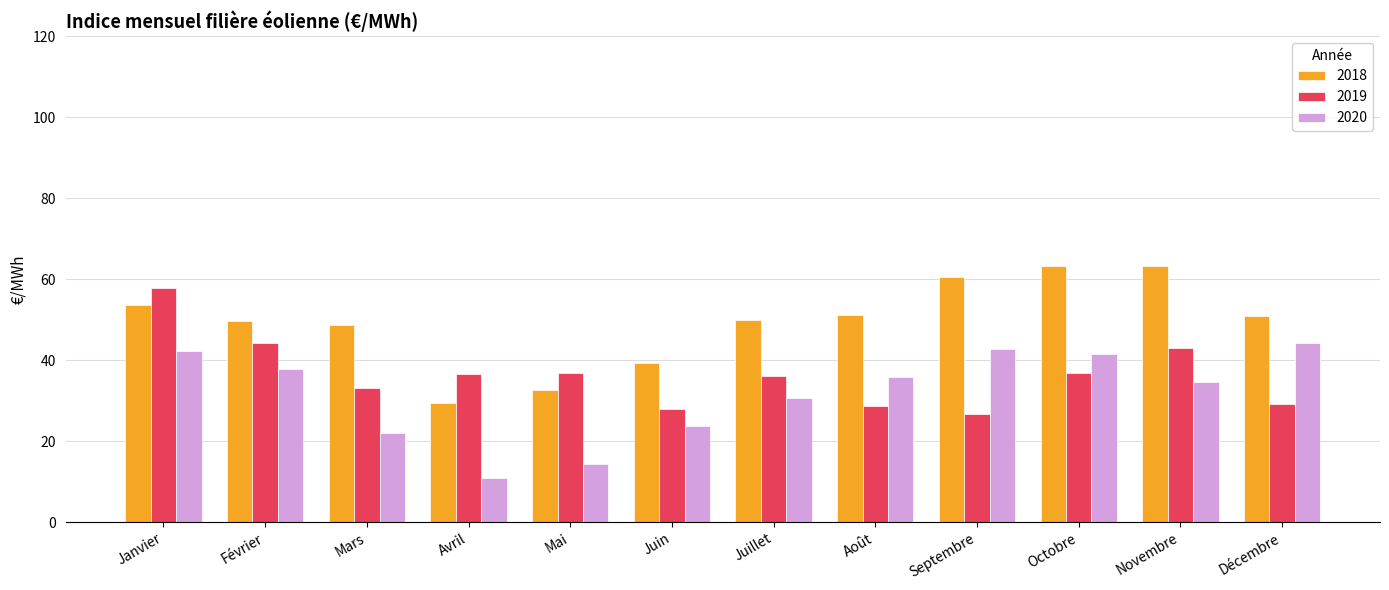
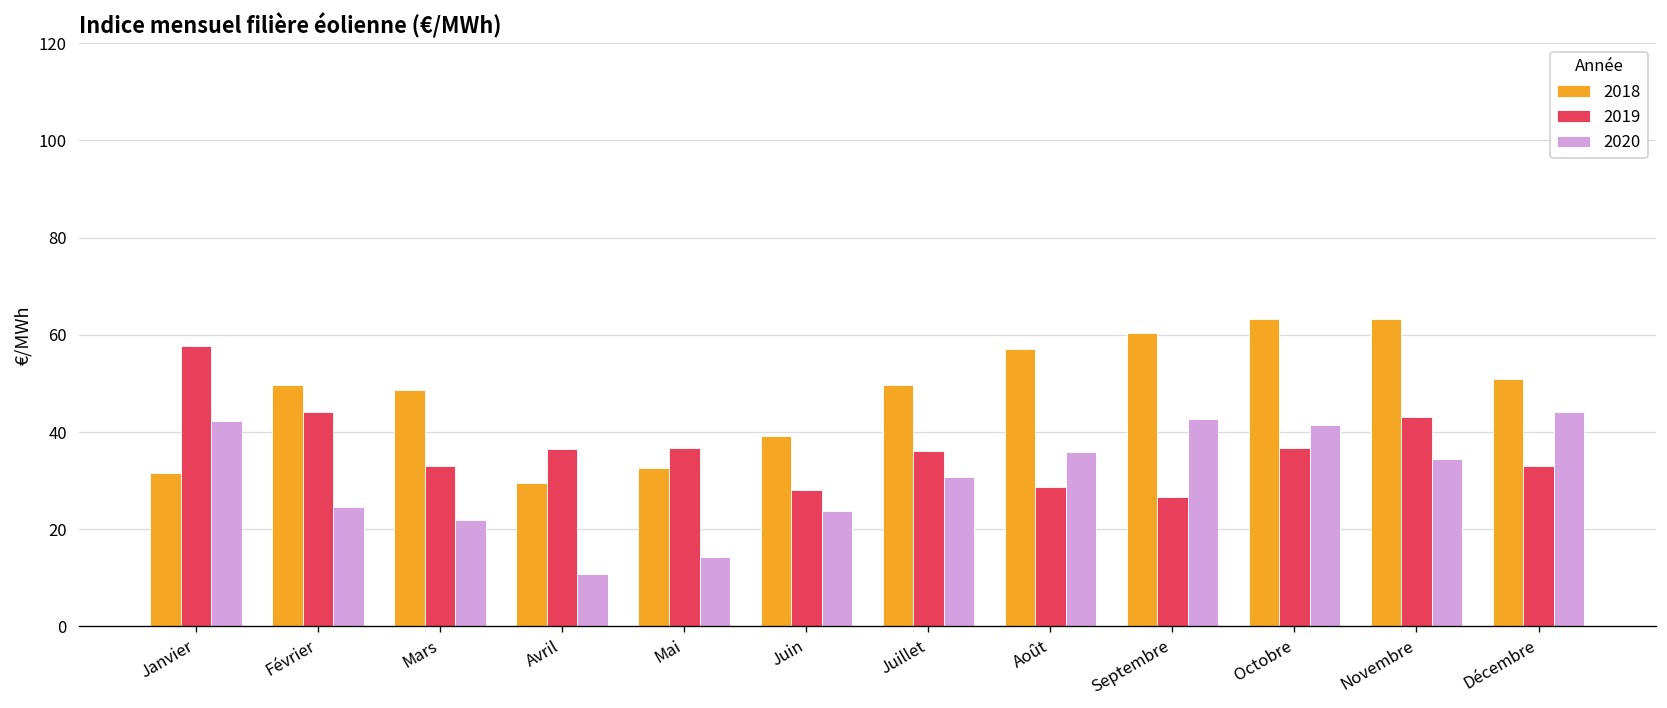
2018, Janvier: 54 -> 32
2020, Février: 38 -> 25
2018, Août: 51 -> 57
2019, Décembre: 29 -> 33
